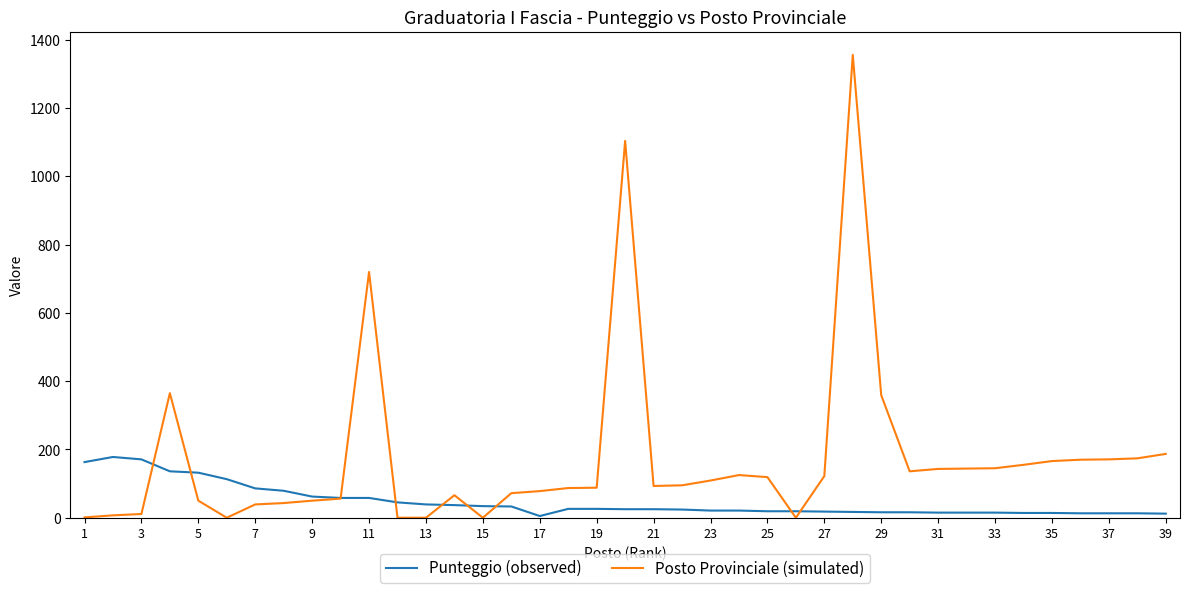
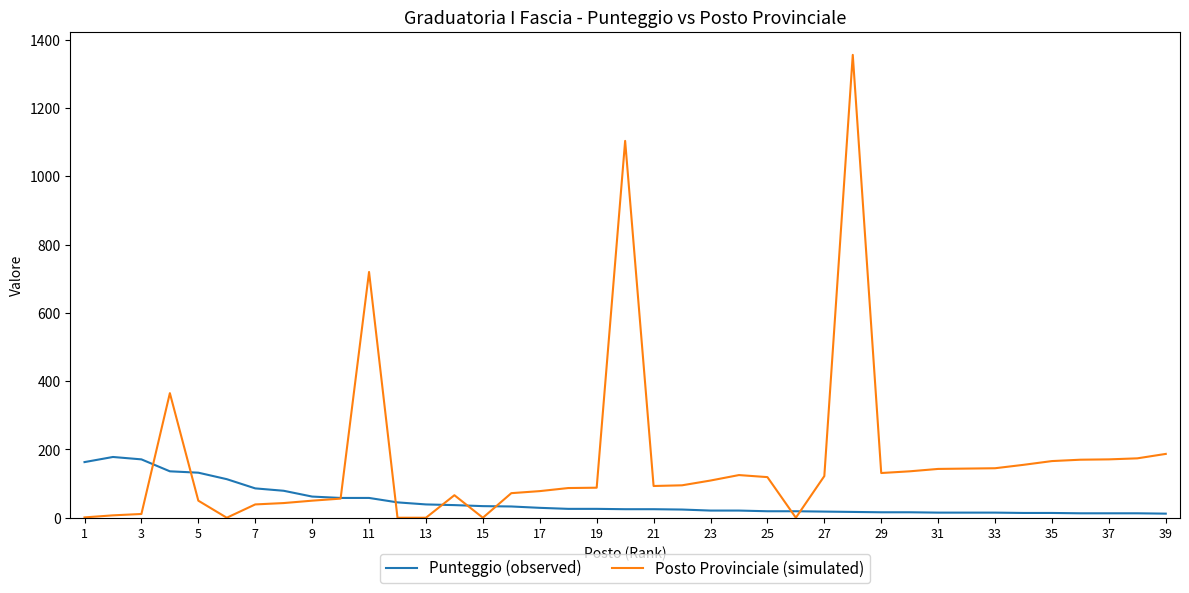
Punteggio (observed), 17: 10 -> 30
Posto Provinciale (simulated), 29: 360 -> 130
